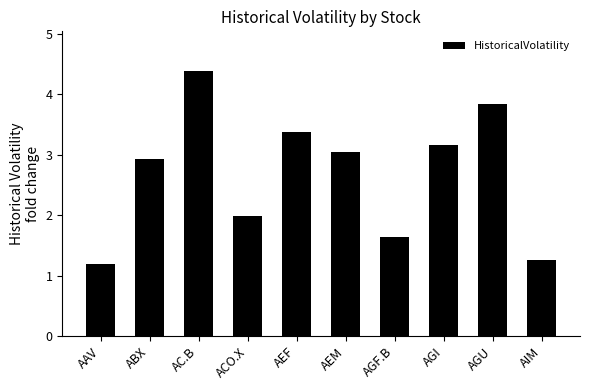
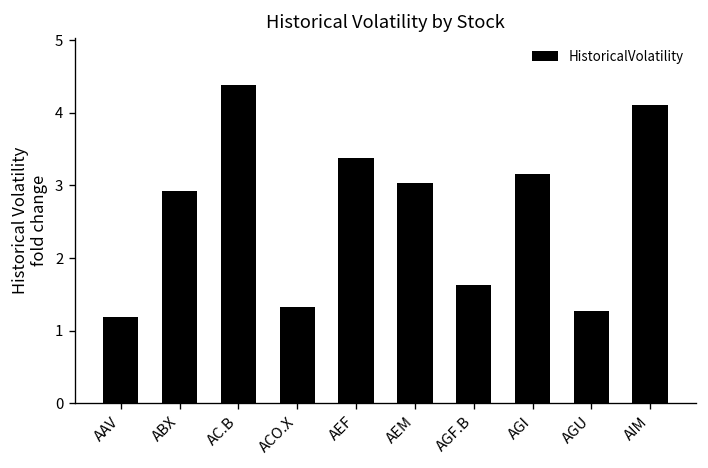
ACO.X: 2.0 -> 1.3
AGU: 3.8 -> 1.3
AIM: 1.3 -> 4.1
